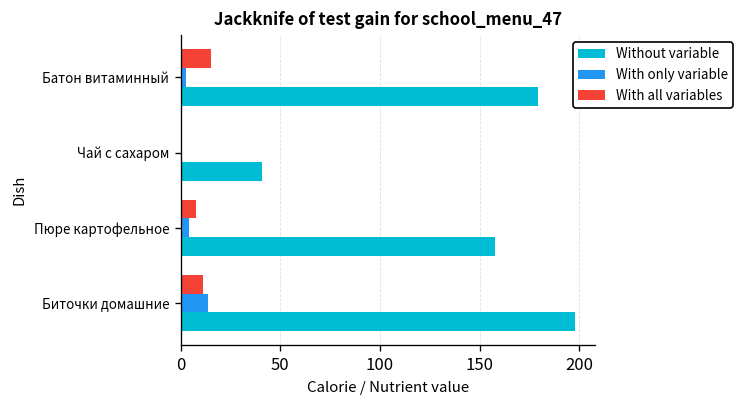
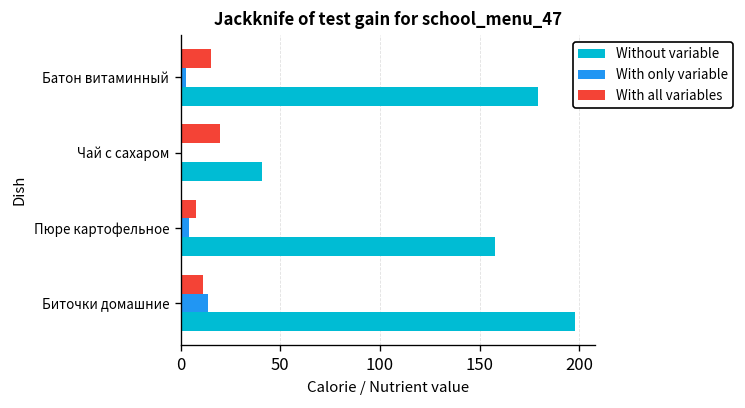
With all variables, Чай с сахаром: 0 -> 20
